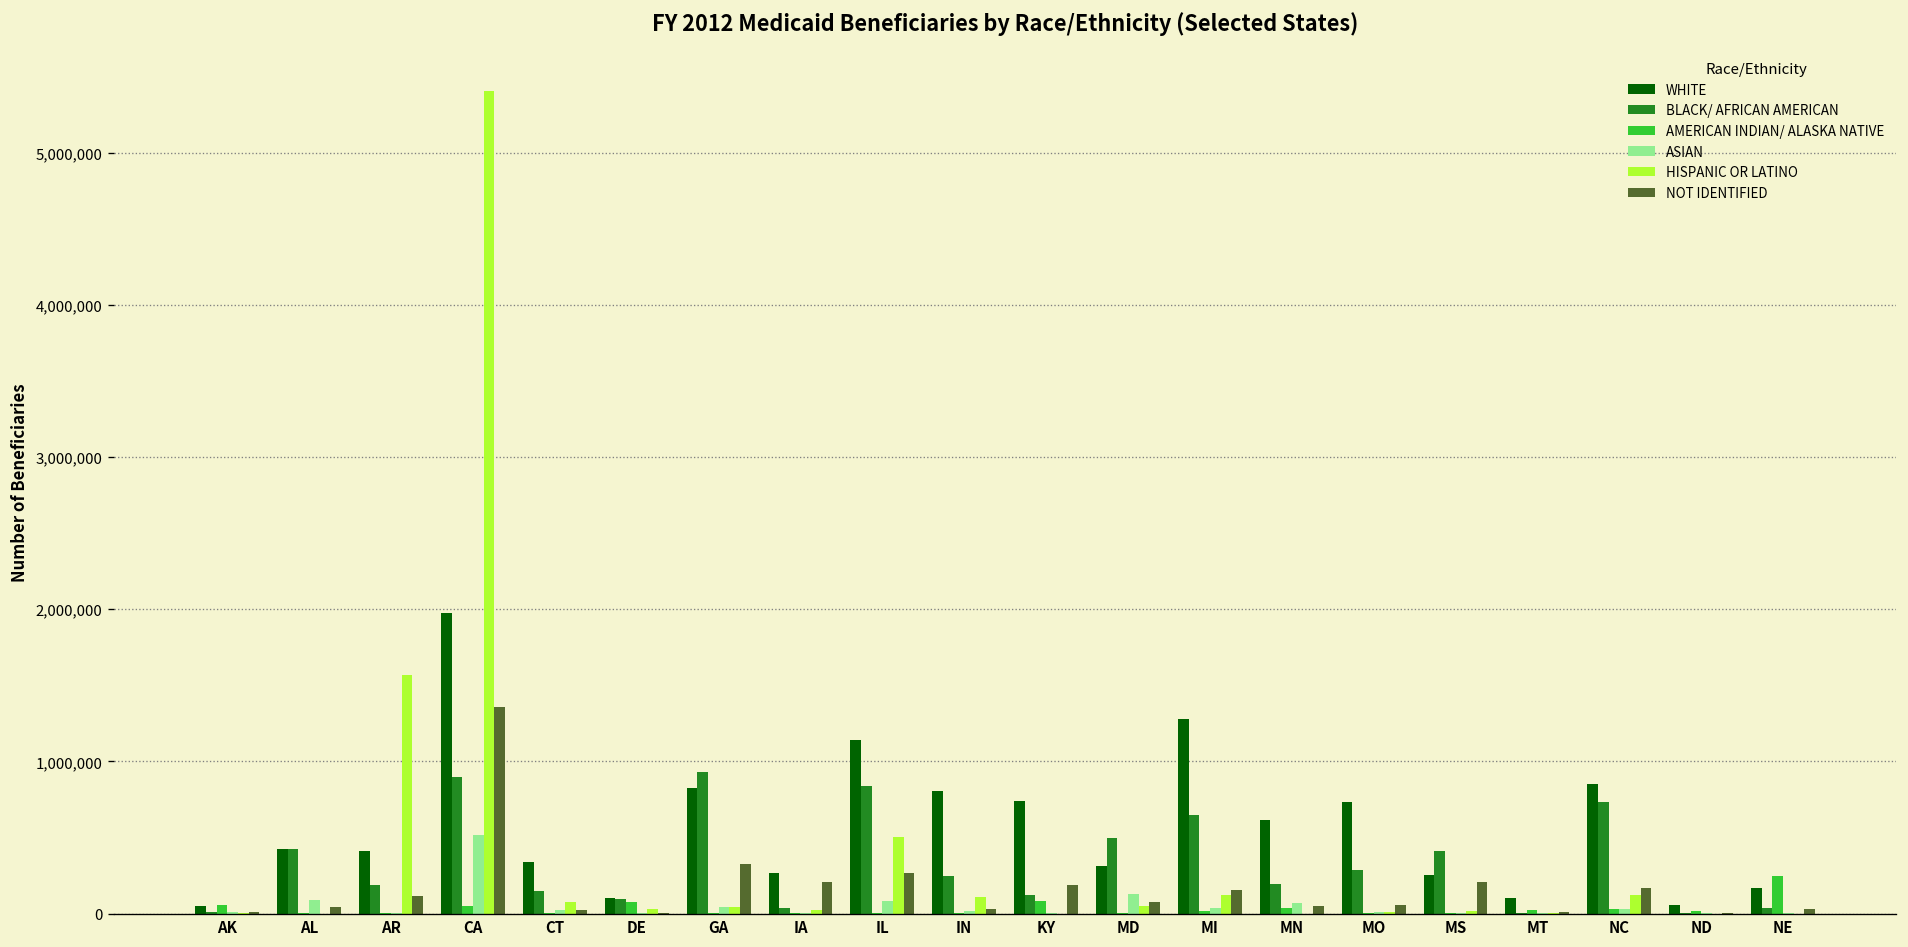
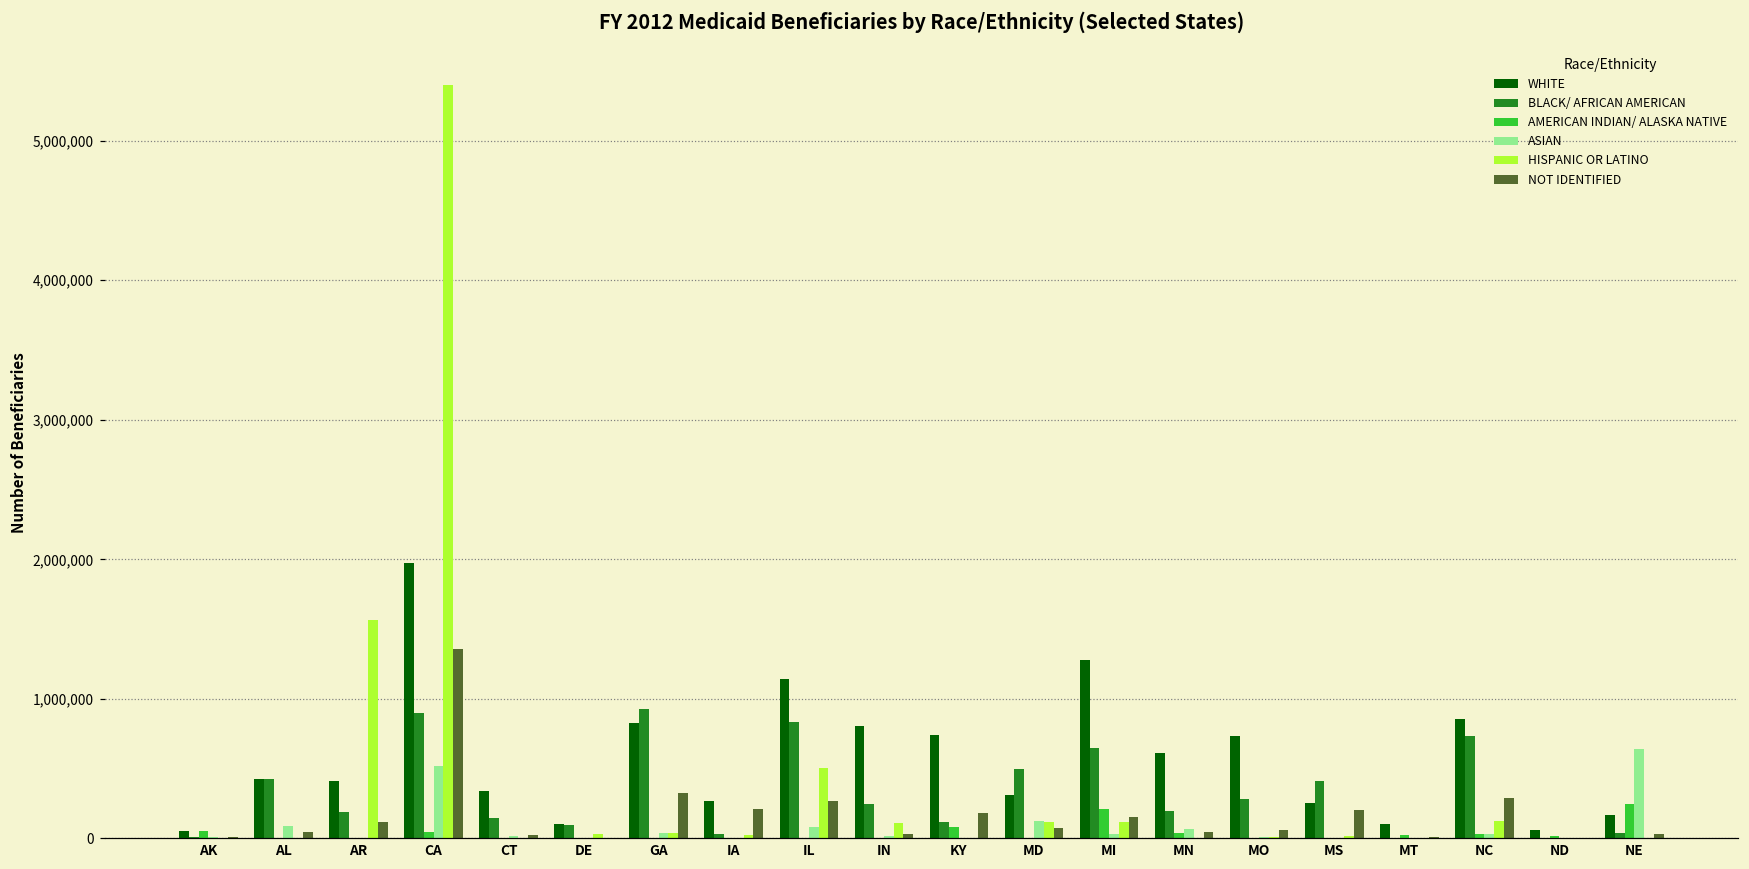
HISPANIC OR LATINO, CT: 80,000 -> 0
AMERICAN INDIAN/ ALASKA NATIVE, DE: 80,000 -> 0
HISPANIC OR LATINO, MD: 50,000 -> 120,000
AMERICAN INDIAN/ ALASKA NATIVE, MI: 10,000 -> 210,000
NOT IDENTIFIED, NC: 170,000 -> 290,000
ASIAN, NE: 10,000 -> 640,000
